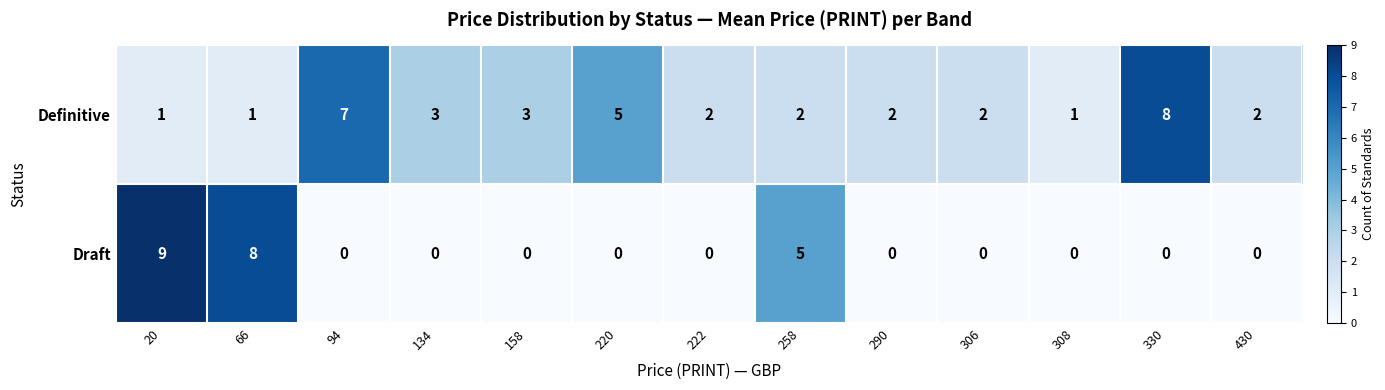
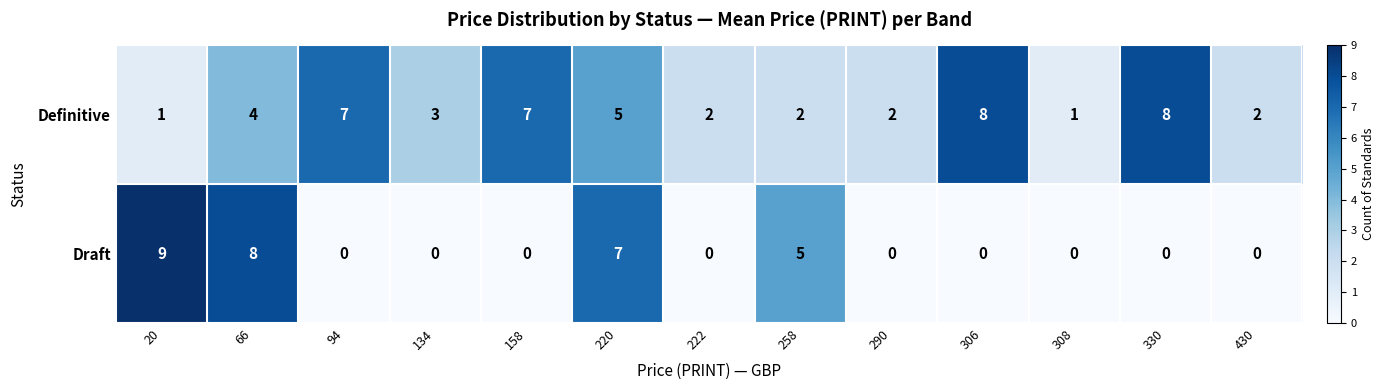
Definitive, 66: 1 -> 4
Definitive, 158: 3 -> 7
Definitive, 306: 2 -> 8
Draft, 220: 0 -> 7
